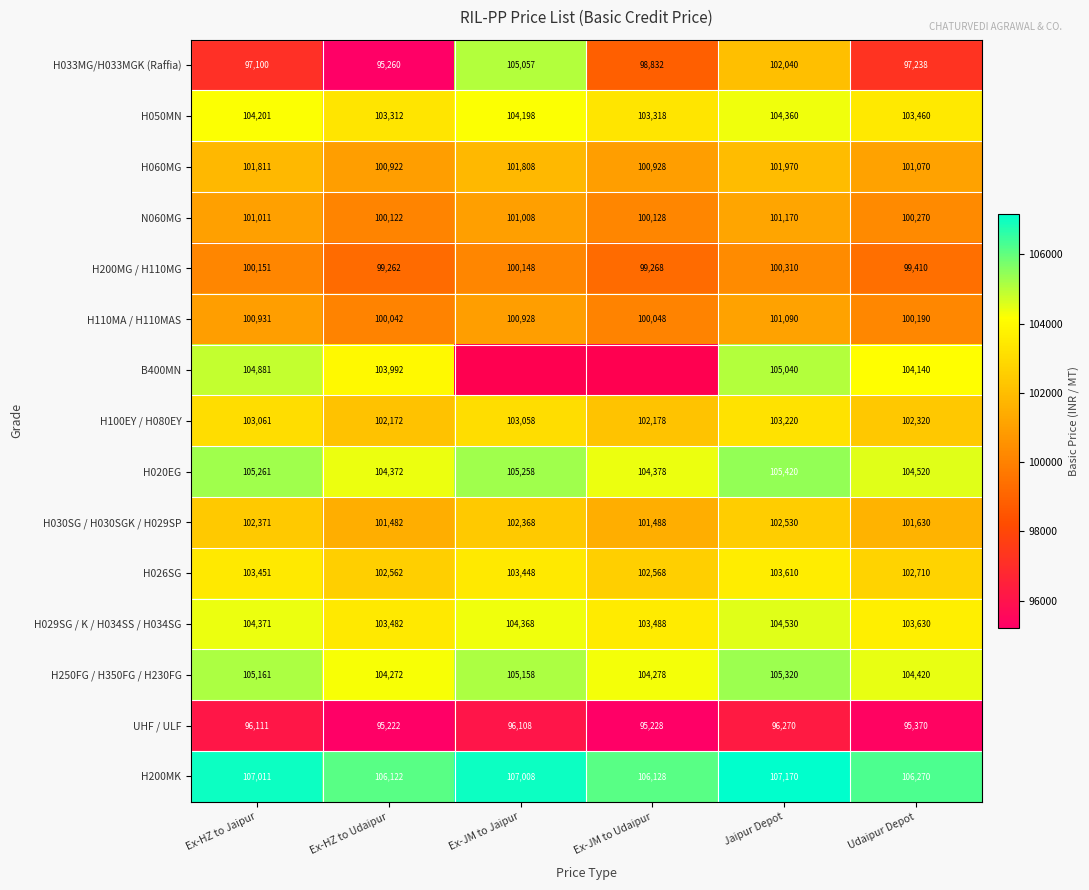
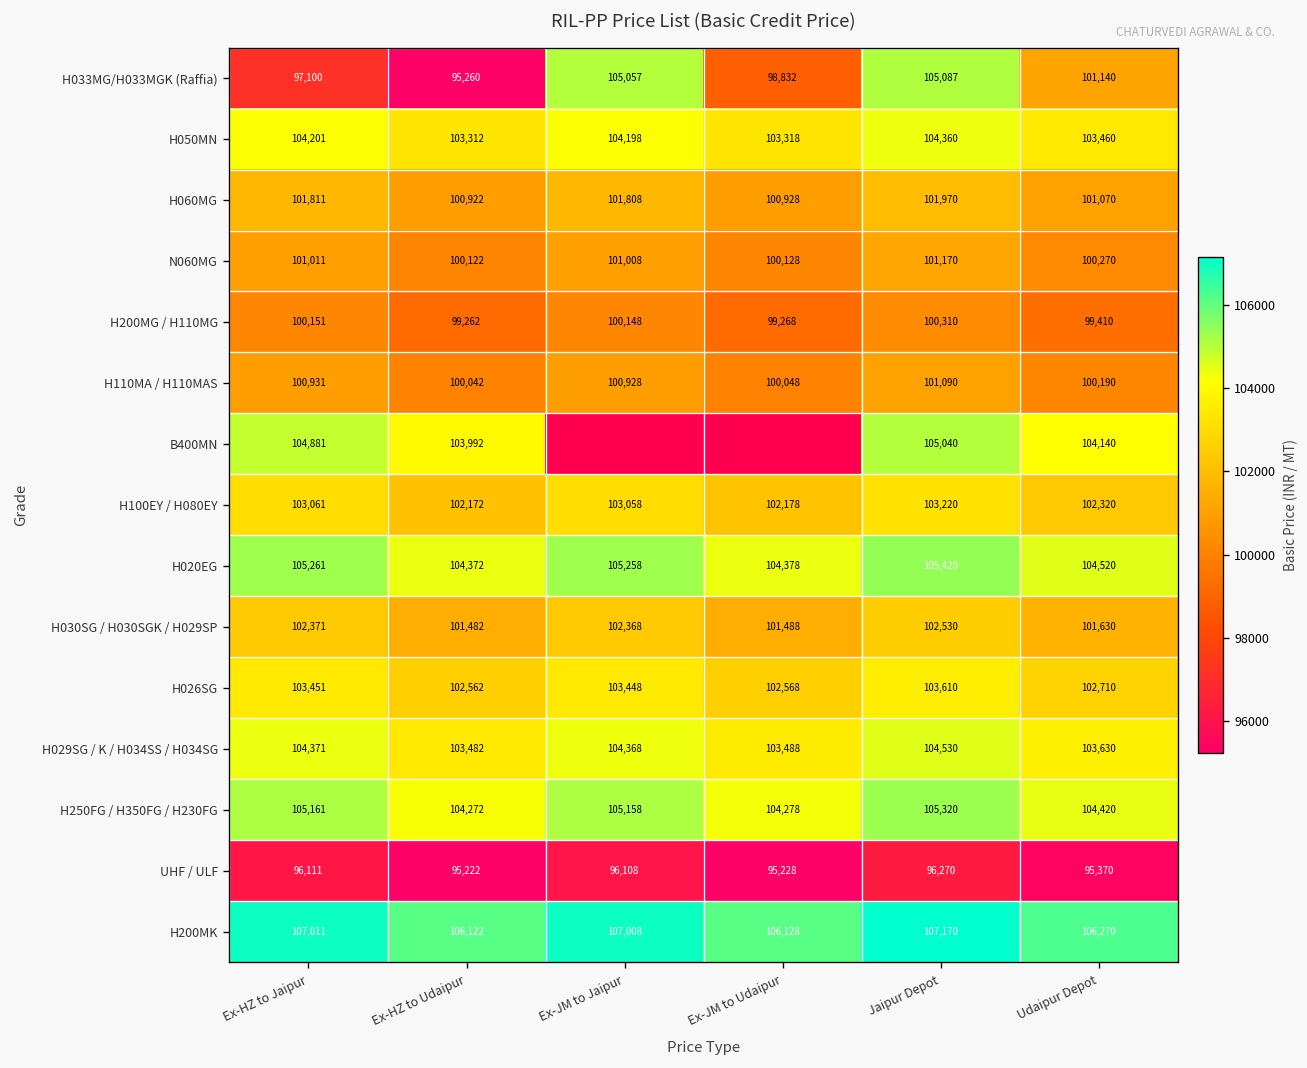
H033MG/H033MGK (Raffia), Jaipur Depot: 102,040 -> 105,087
H033MG/H033MGK (Raffia), Udaipur Depot: 97,238 -> 101,140
